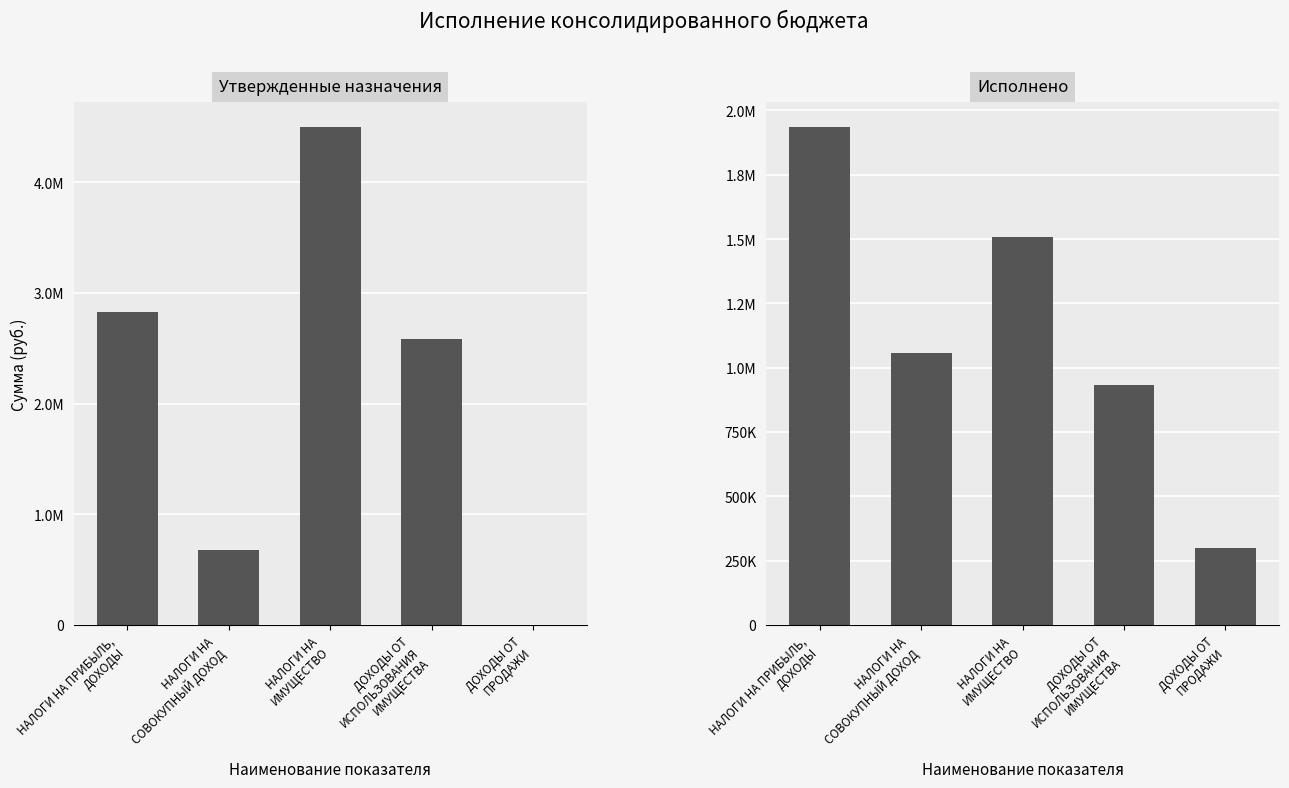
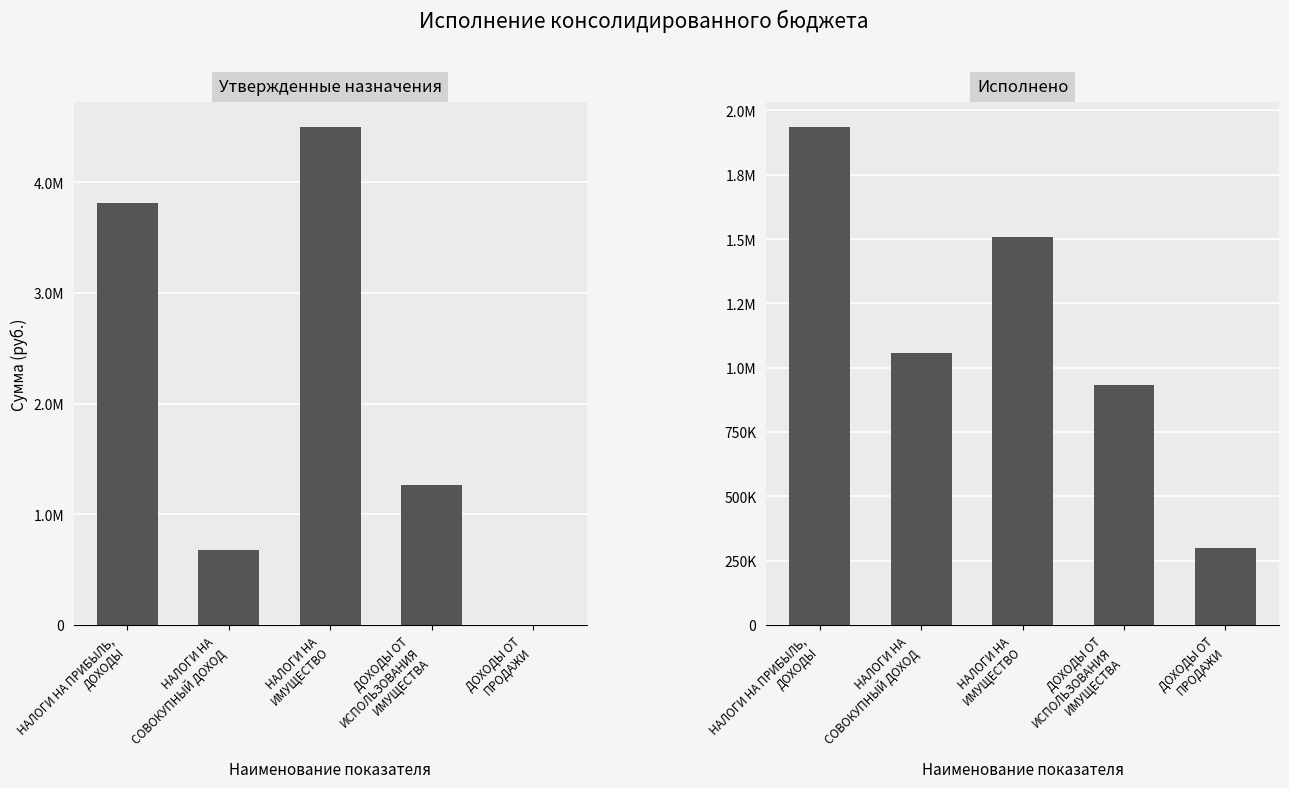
Утвержденные назначения, НАЛОГИ НА ПРИБЫЛЬ, ДОХОДЫ: 2830000 -> 3810000
Утвержденные назначения, ДОХОДЫ ОТ ИСПОЛЬЗОВАНИЯ ИМУЩЕСТВА: 2580000 -> 1260000
